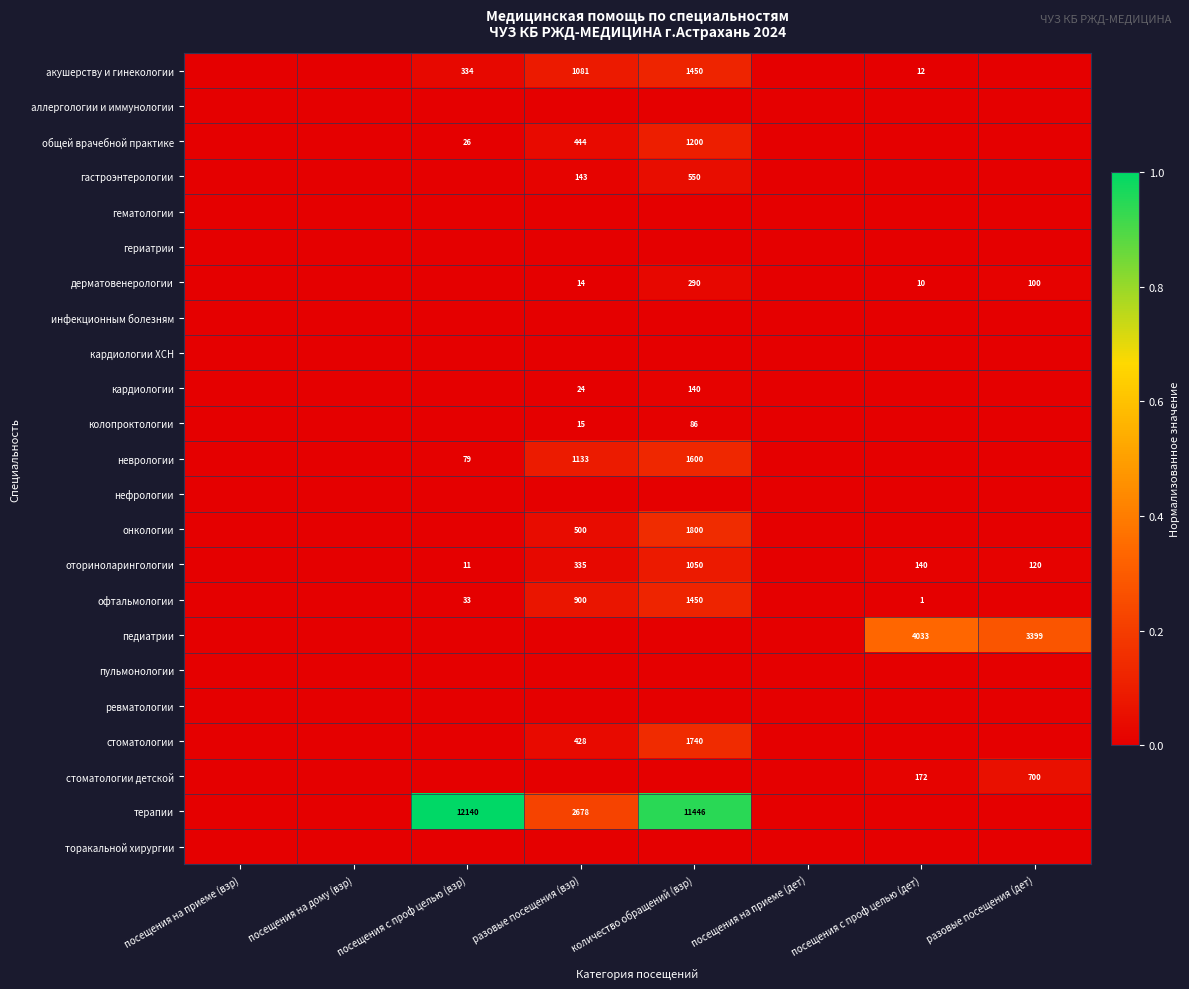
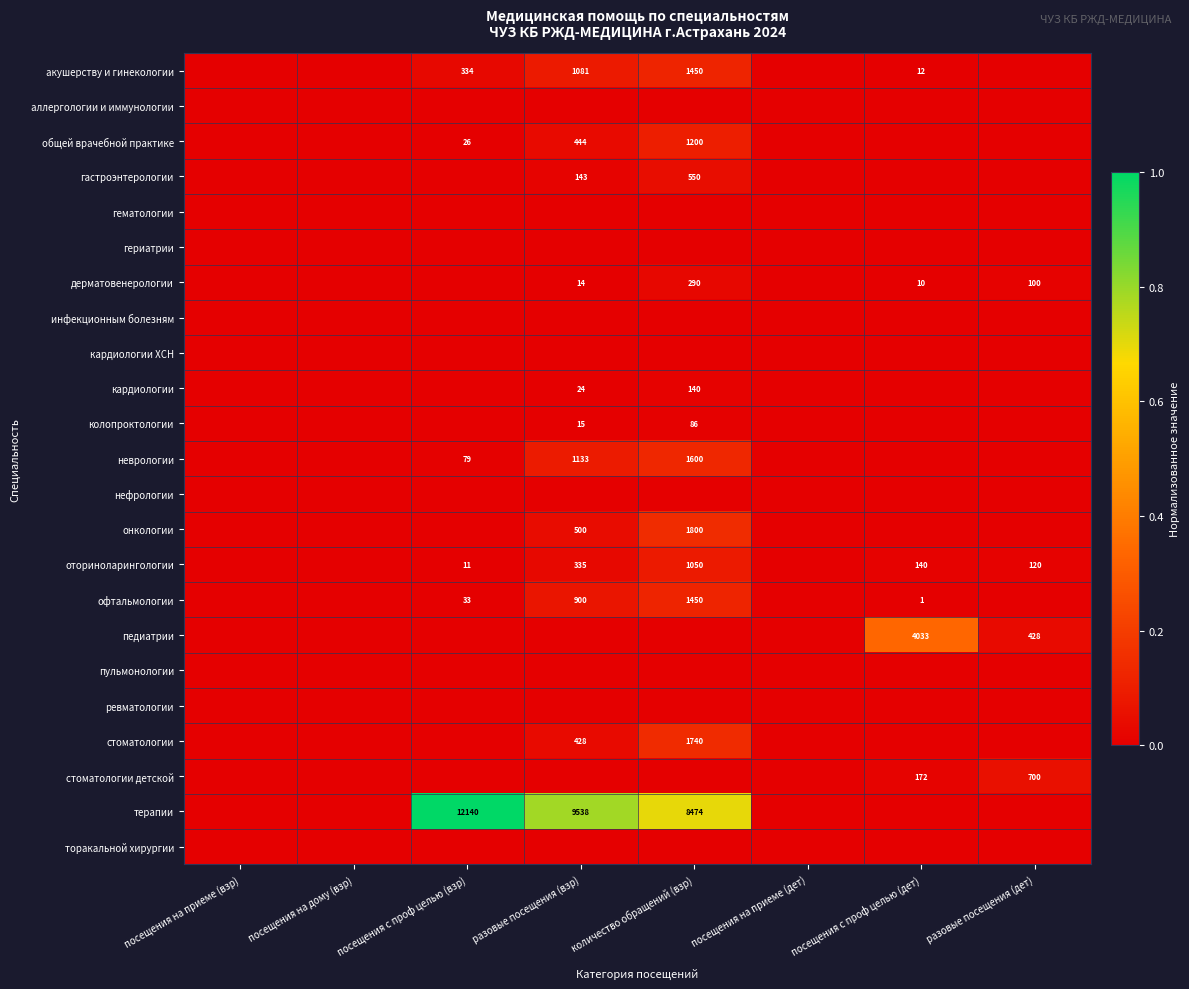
педиатрии, разовые посещения (дет): 3399 -> 428
терапии, разовые посещения (взр): 2678 -> 9538
терапии, количество обращений (взр): 11446 -> 8474
